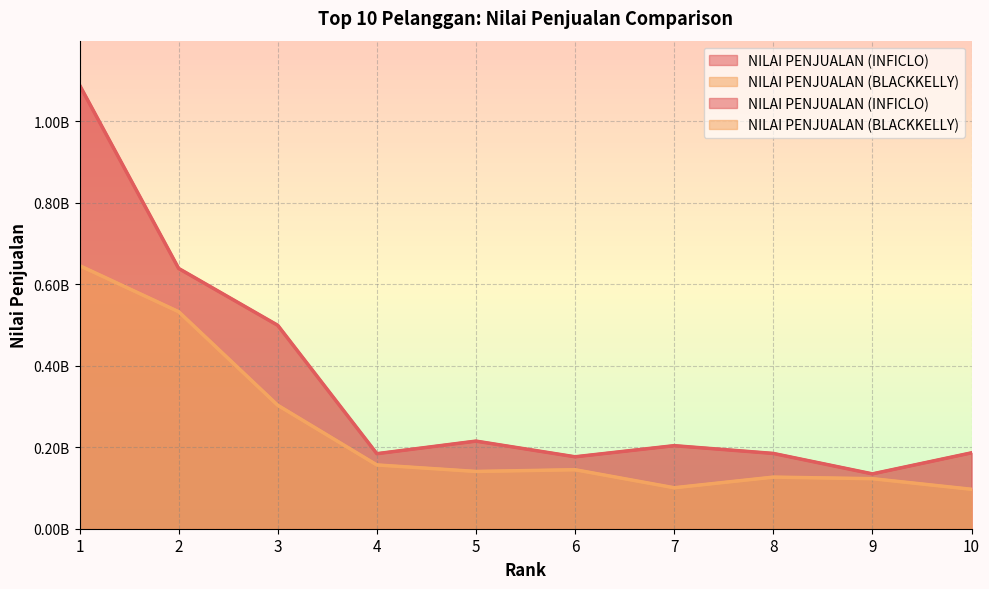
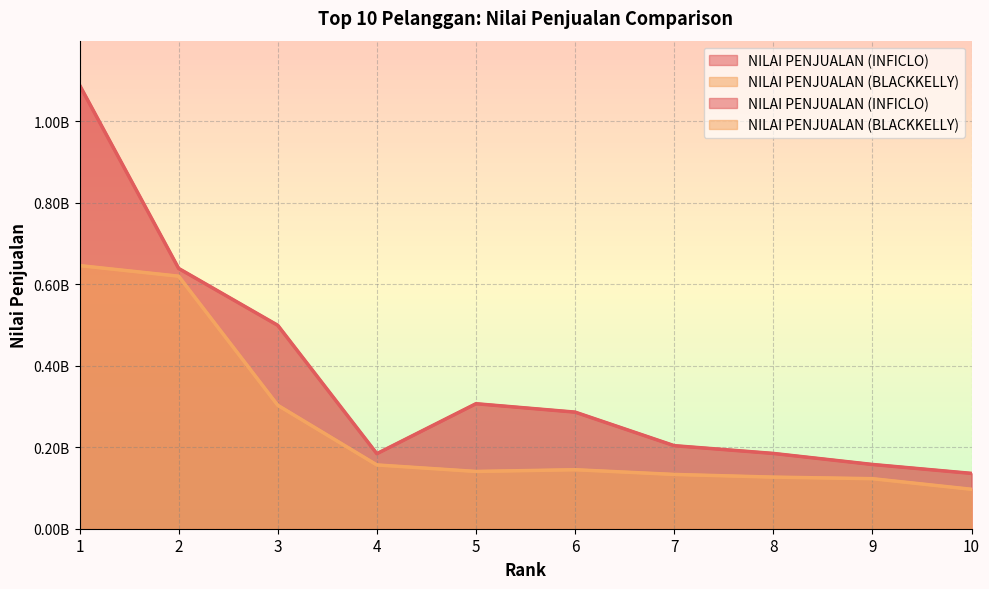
NILAI PENJUALAN (BLACKKELLY), 2: 530000000 -> 620000000
NILAI PENJUALAN (INFICLO), 5: 220000000 -> 310000000
NILAI PENJUALAN (INFICLO), 6: 180000000 -> 290000000
NILAI PENJUALAN (BLACKKELLY), 7: 100000000 -> 130000000
NILAI PENJUALAN (INFICLO), 9: 130000000 -> 160000000
NILAI PENJUALAN (INFICLO), 10: 190000000 -> 140000000
